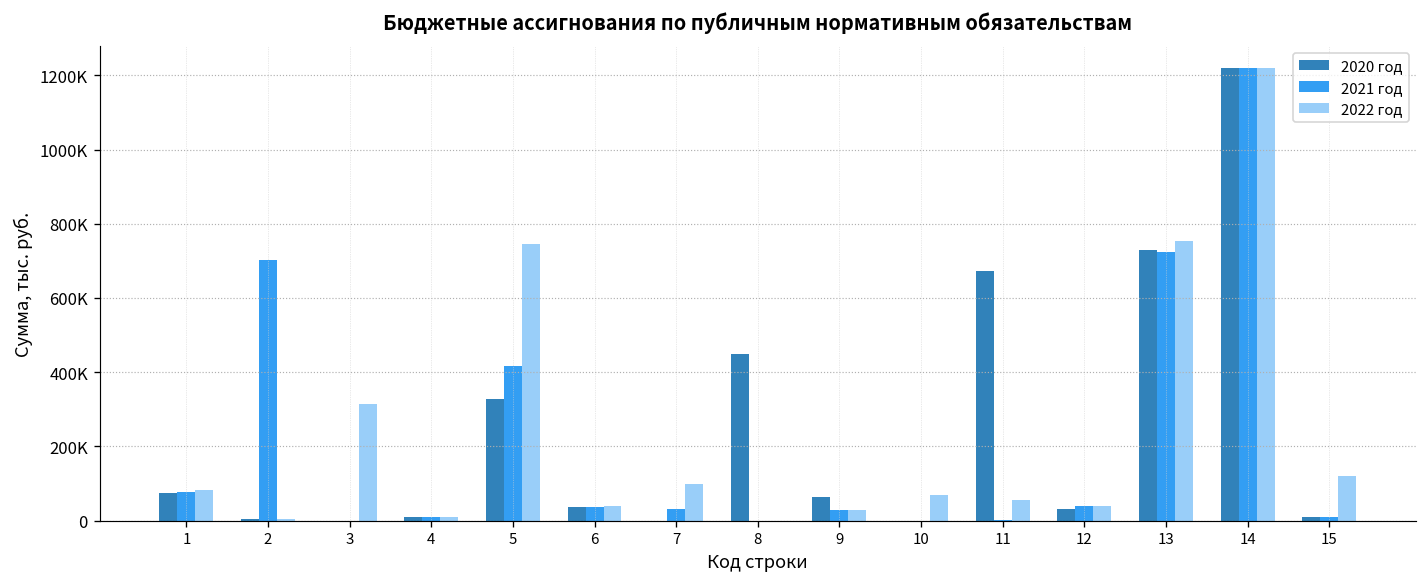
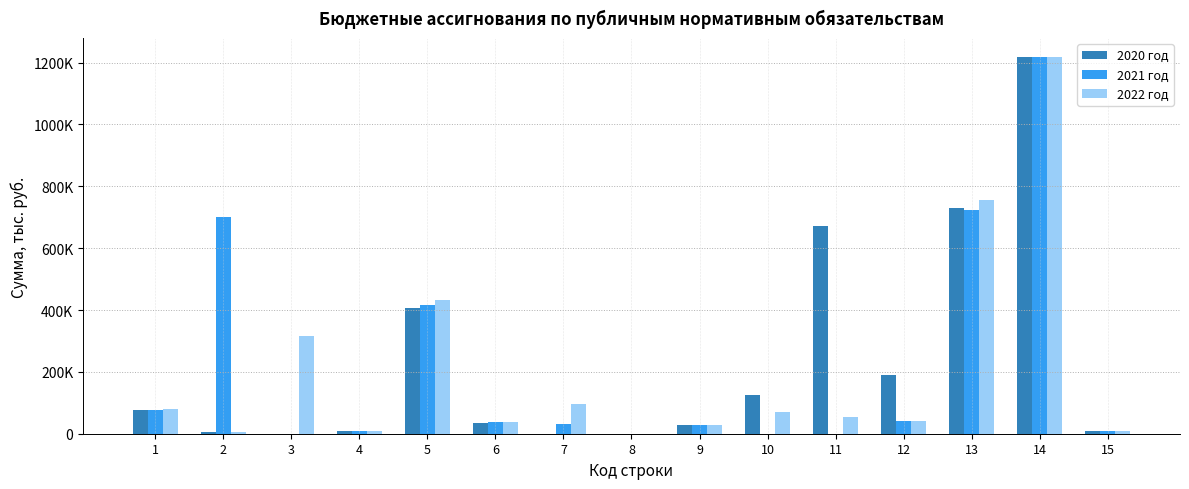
2020 год, 5: 330000 -> 410000
2022 год, 5: 740000 -> 430000
2020 год, 8: 450000 -> 0
2020 год, 9: 60000 -> 30000
2020 год, 10: 0 -> 130000
2020 год, 12: 30000 -> 190000
2022 год, 15: 120000 -> 10000
